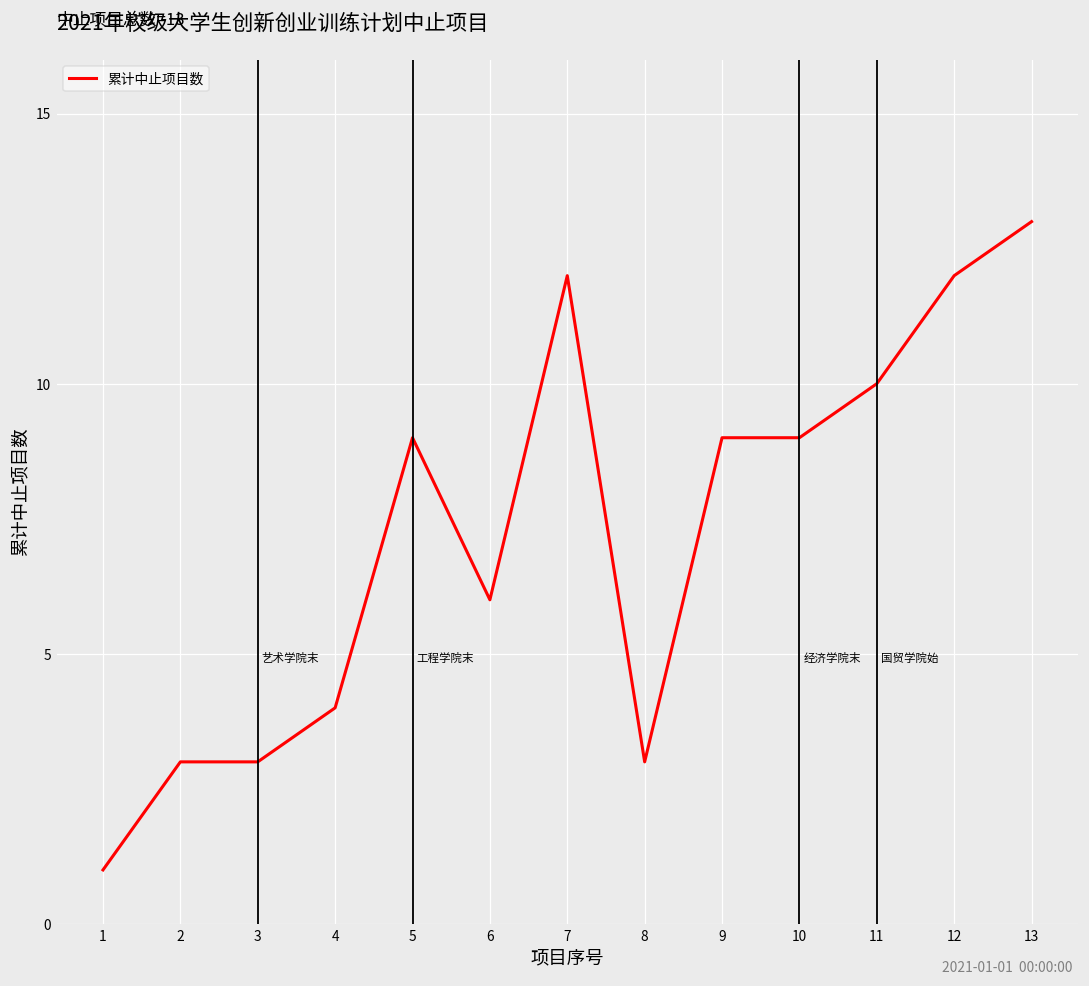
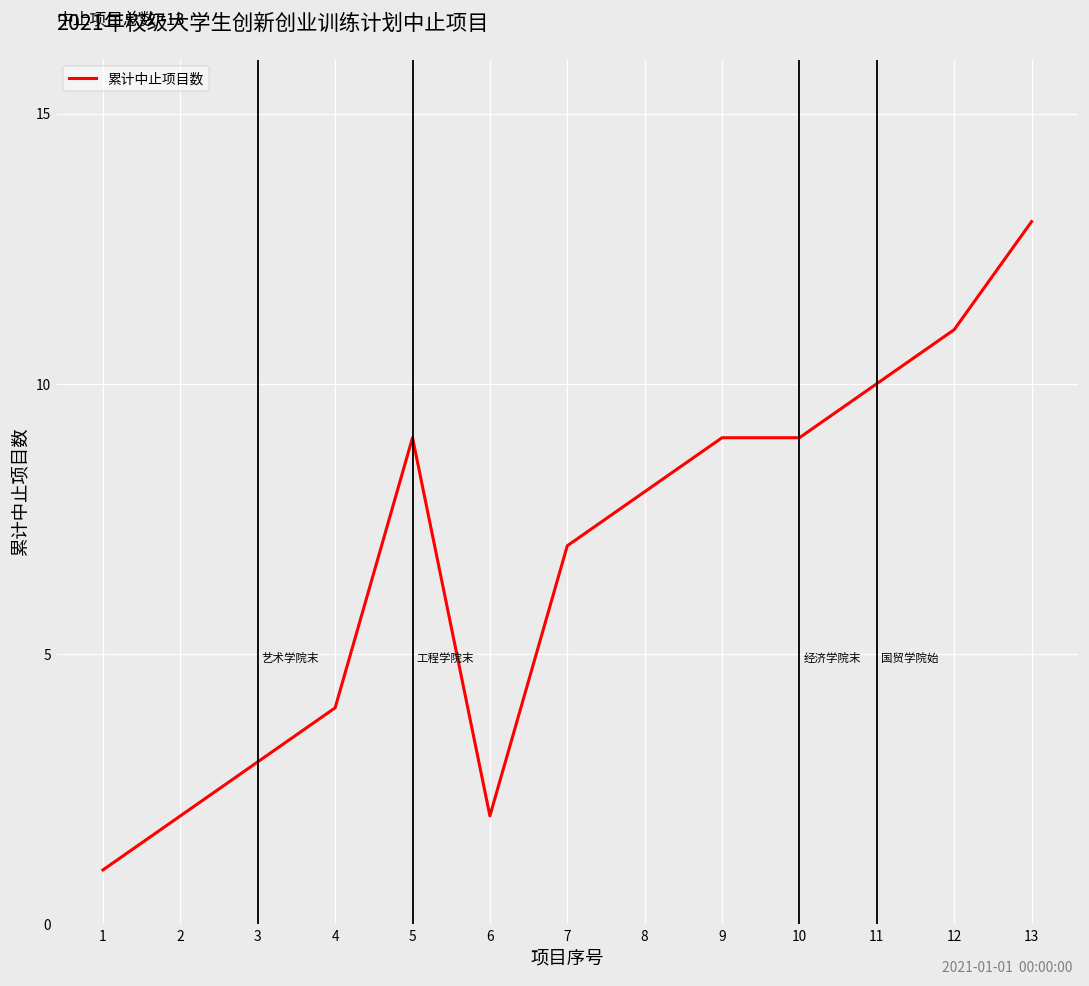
2: 3 -> 2
6: 6 -> 2
7: 12 -> 7
8: 3 -> 8
12: 12 -> 11
